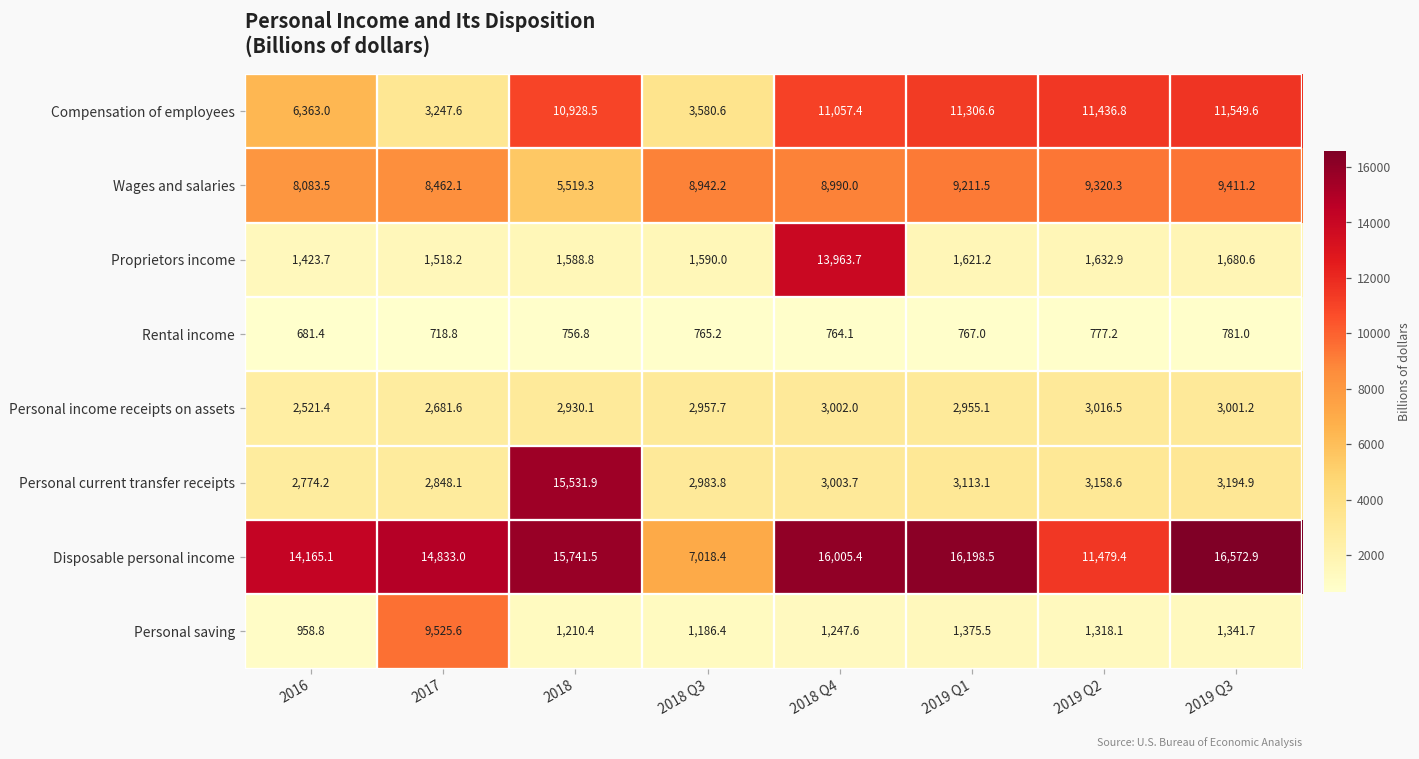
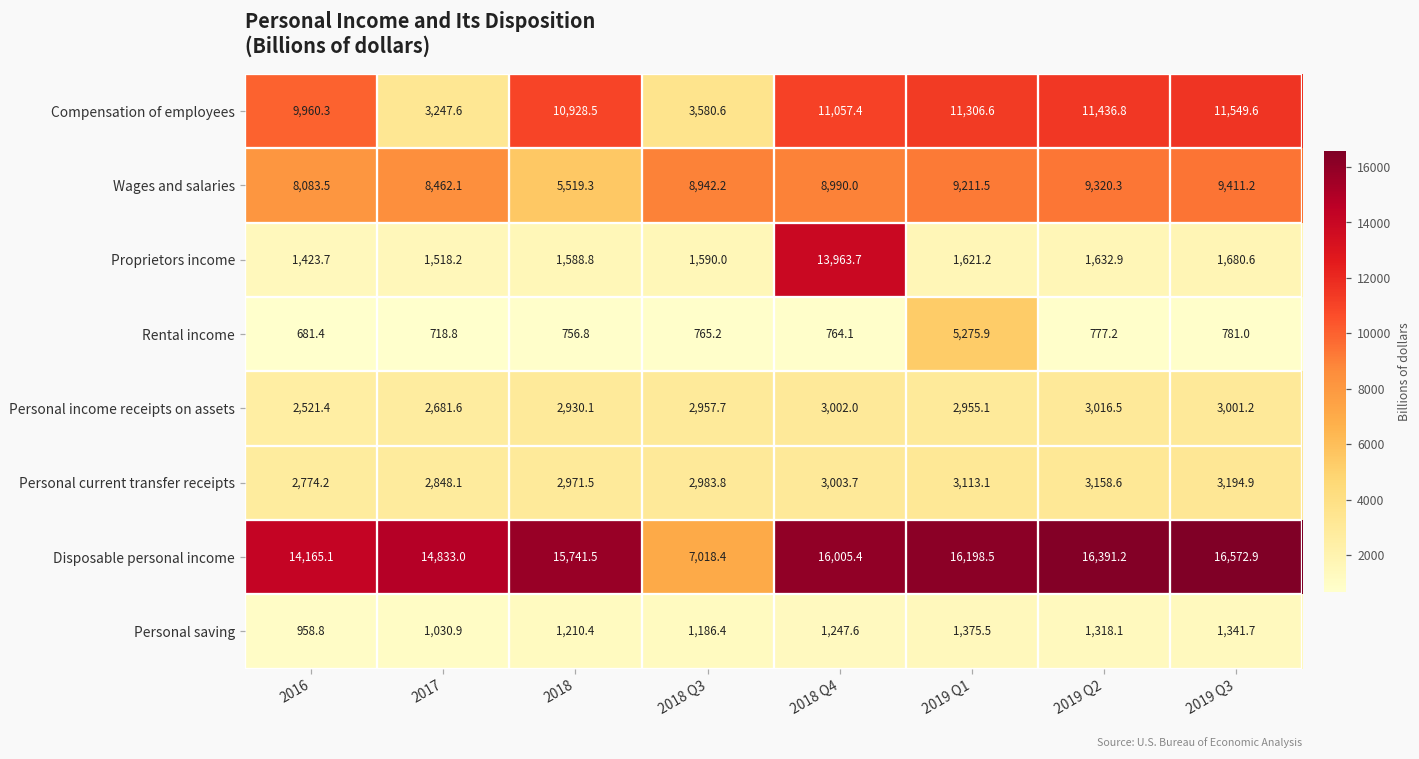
Compensation of employees, 2016: 6,363.0 -> 9,960.3
Rental income, 2019 Q1: 767.0 -> 5,275.9
Personal current transfer receipts, 2018: 15,531.9 -> 2,971.5
Disposable personal income, 2019 Q2: 11,479.4 -> 16,391.2
Personal saving, 2017: 9,525.6 -> 1,030.9
